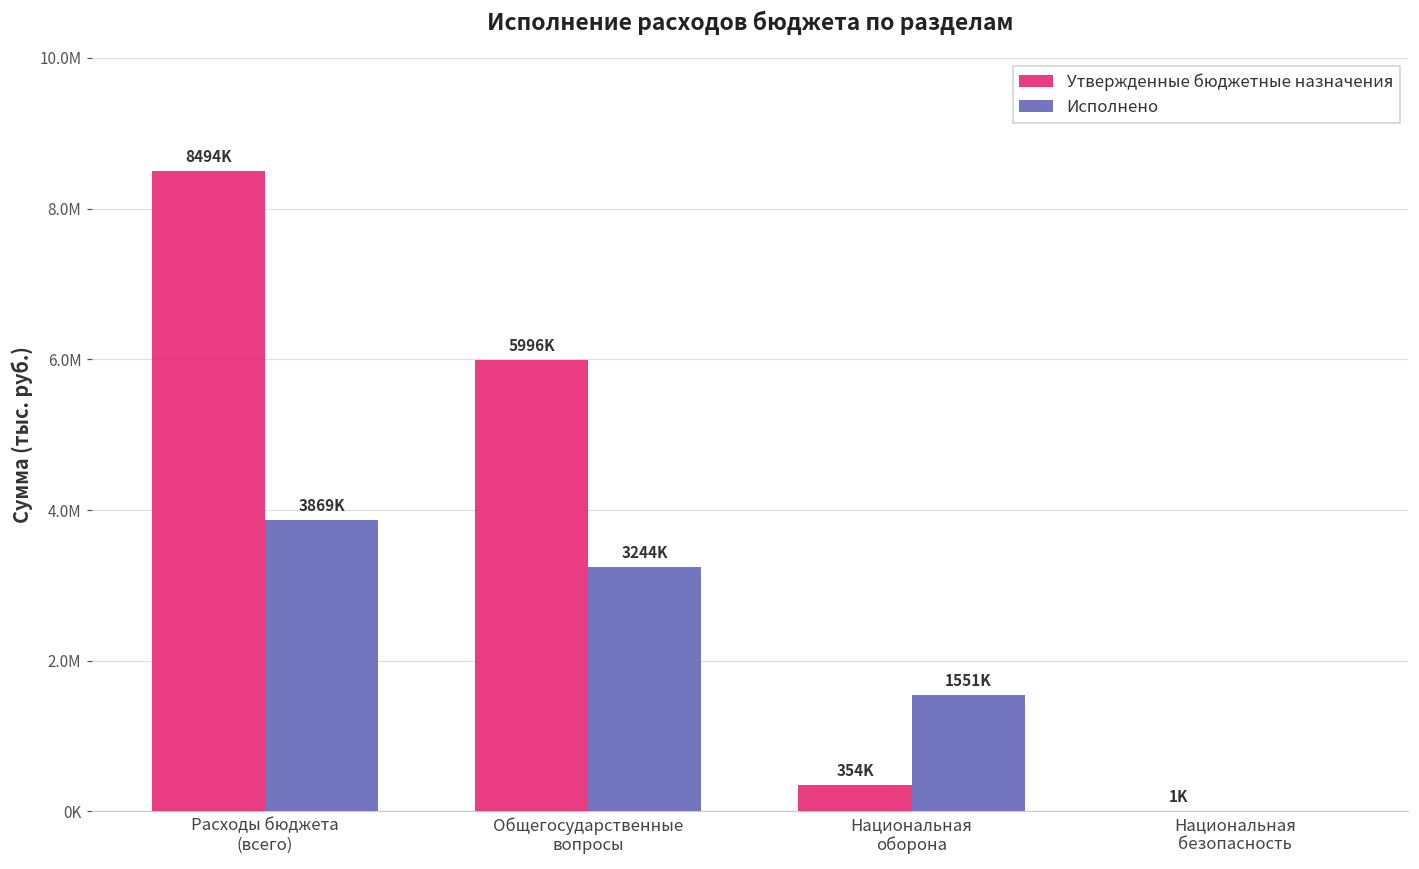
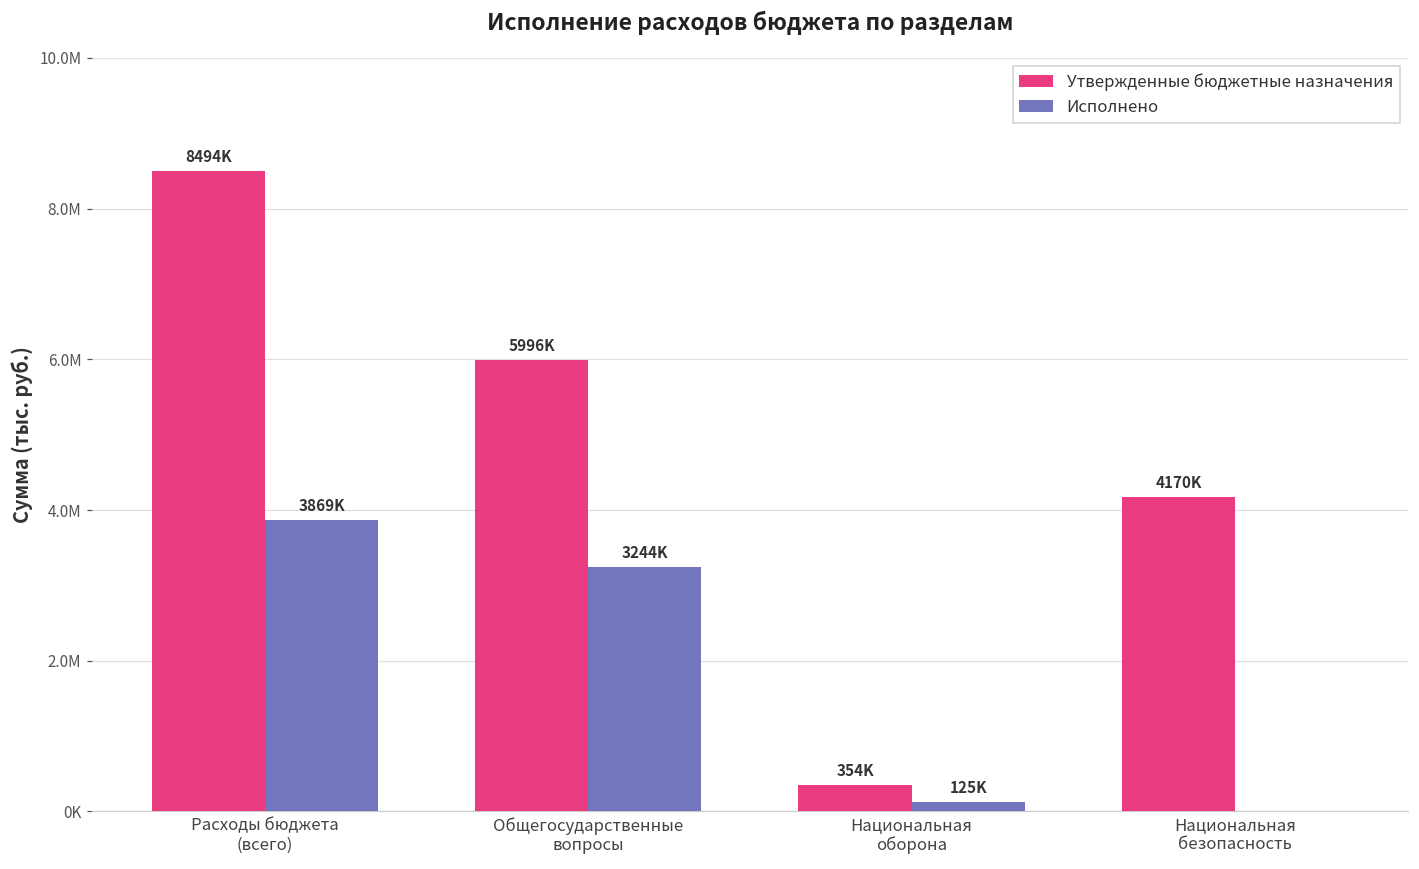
Исполнено, Национальная оборона: 1551K -> 125K
Утвержденные бюджетные назначения, Национальная безопасность: 1K -> 4170K
